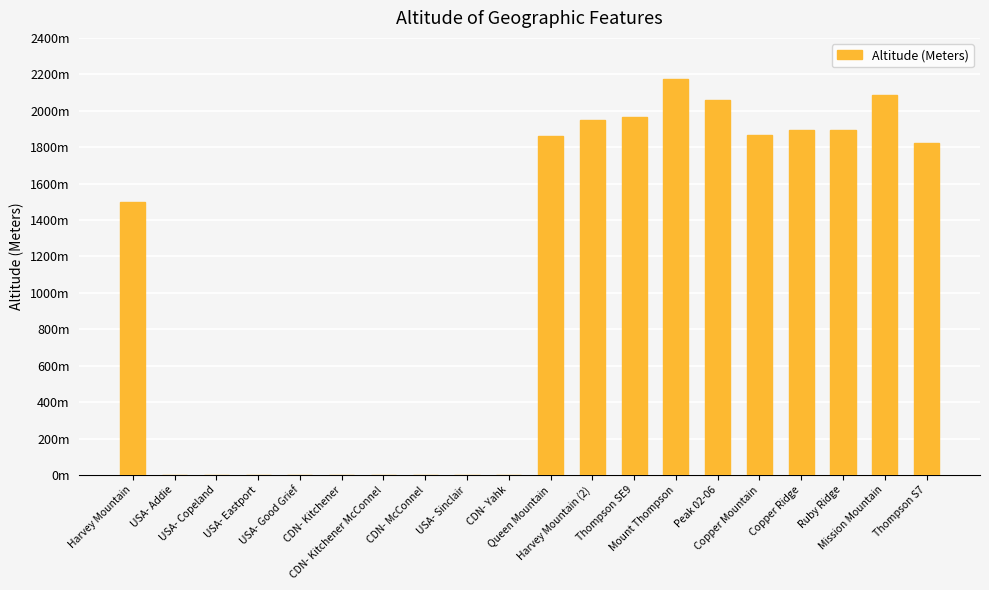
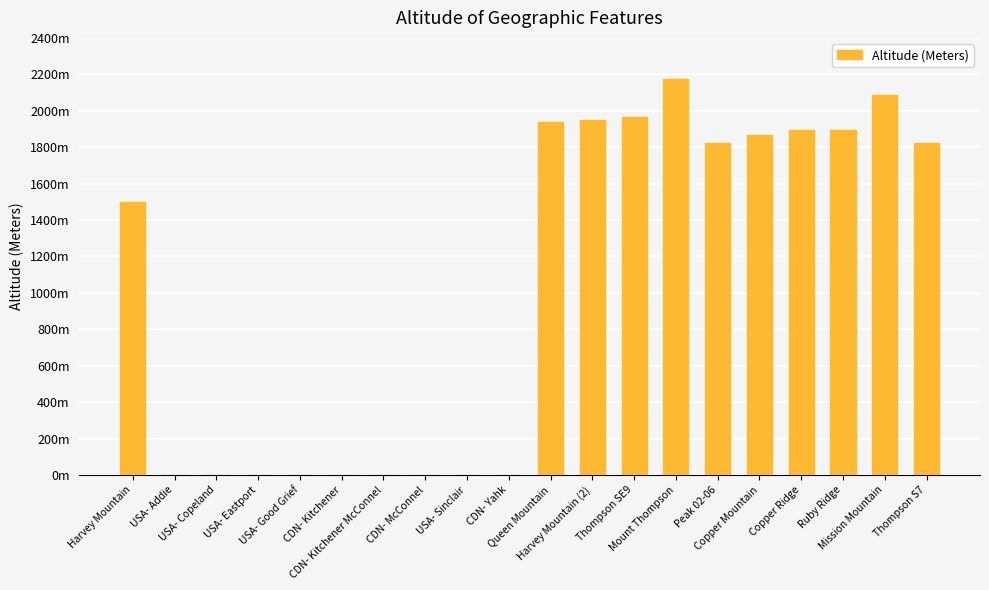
Queen Mountain: 1860m -> 1940m
Peak 02-06: 2060m -> 1820m
